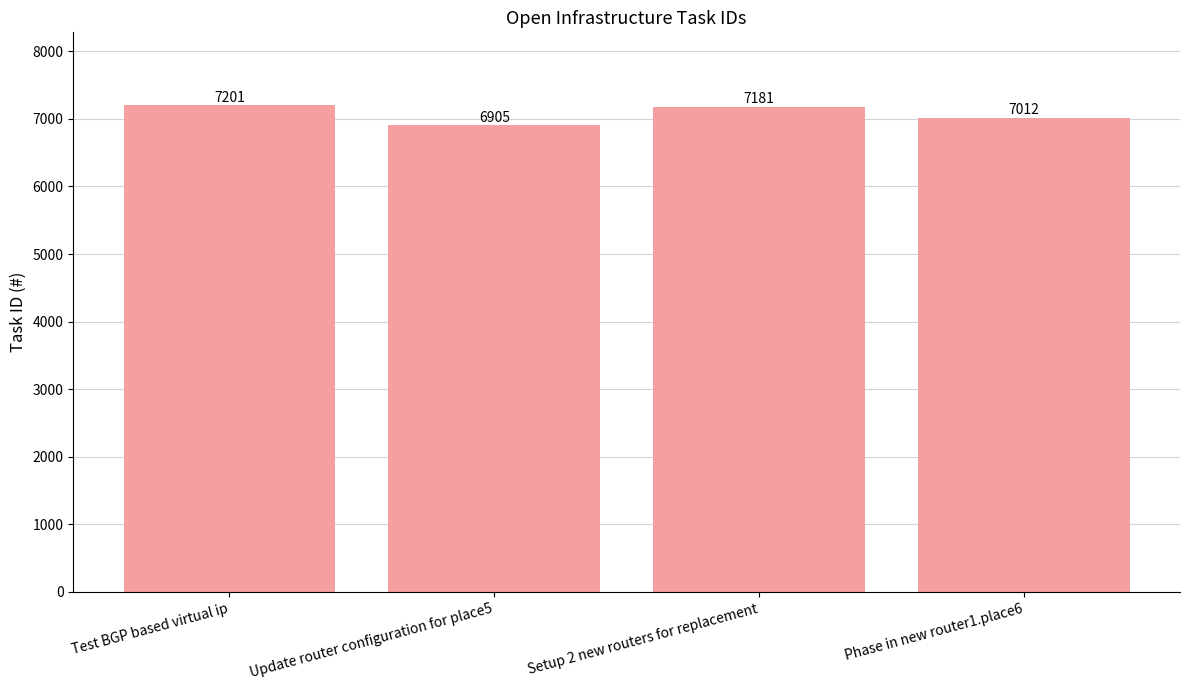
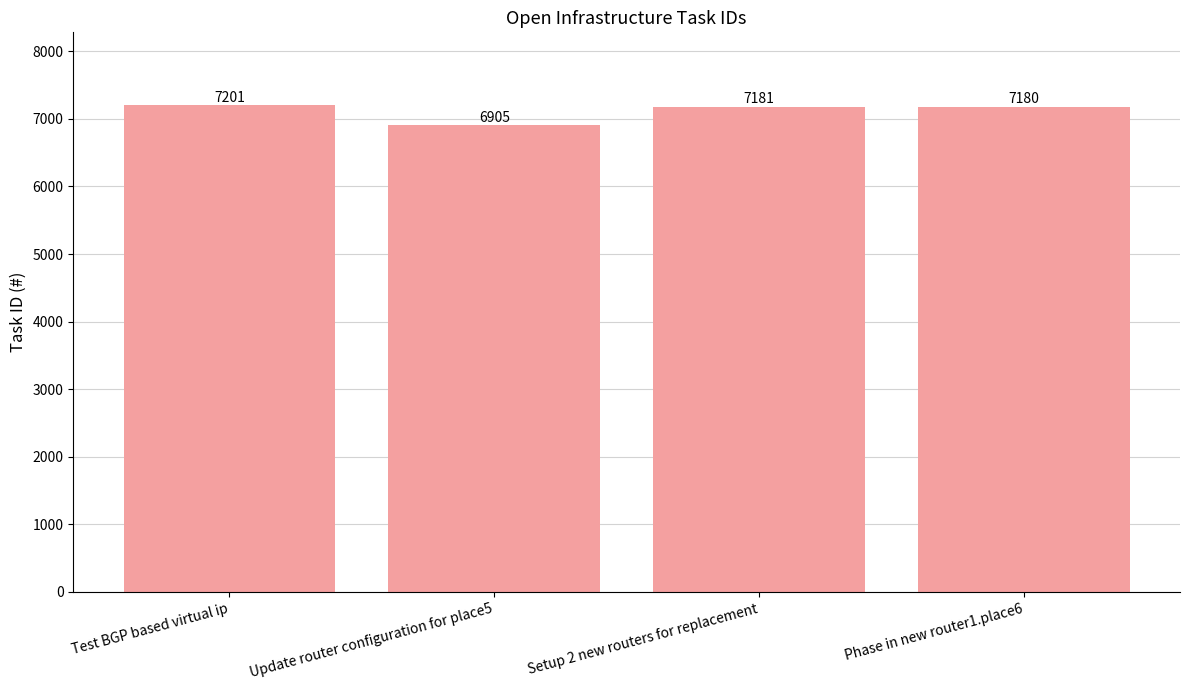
Phase in new router1.place6: 7012 -> 7180
